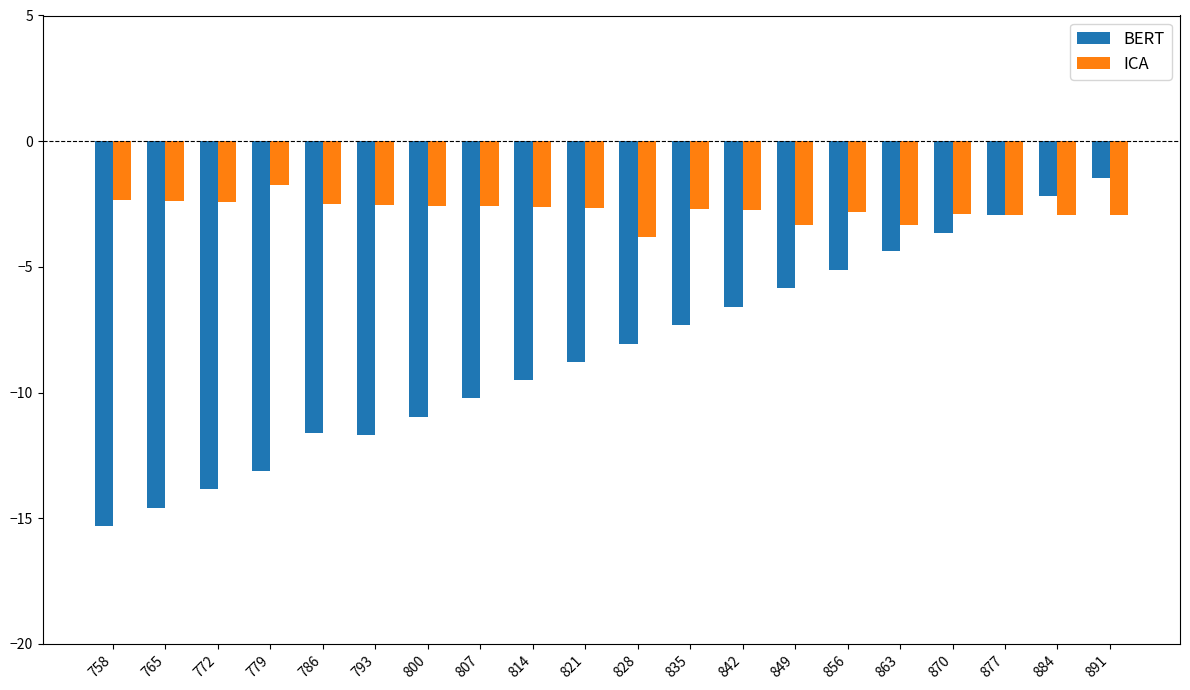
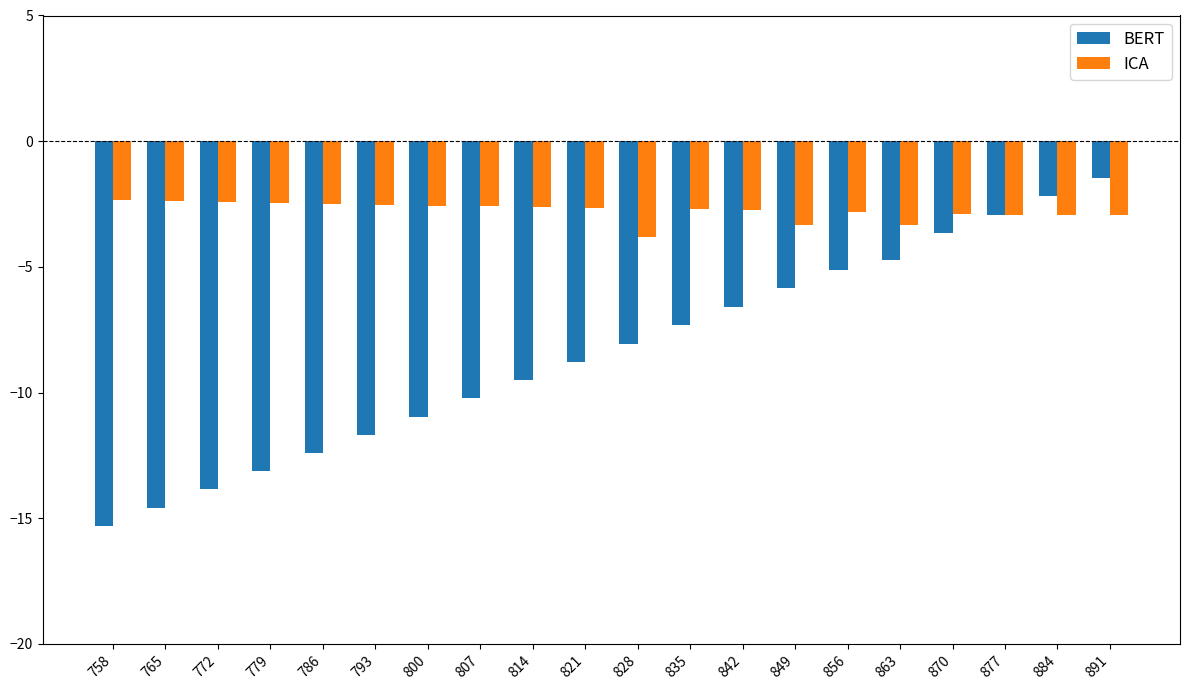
ICA, 779: -1.8 -> -2.5
BERT, 786: -11.6 -> -12.4
BERT, 863: -4.4 -> -4.7
